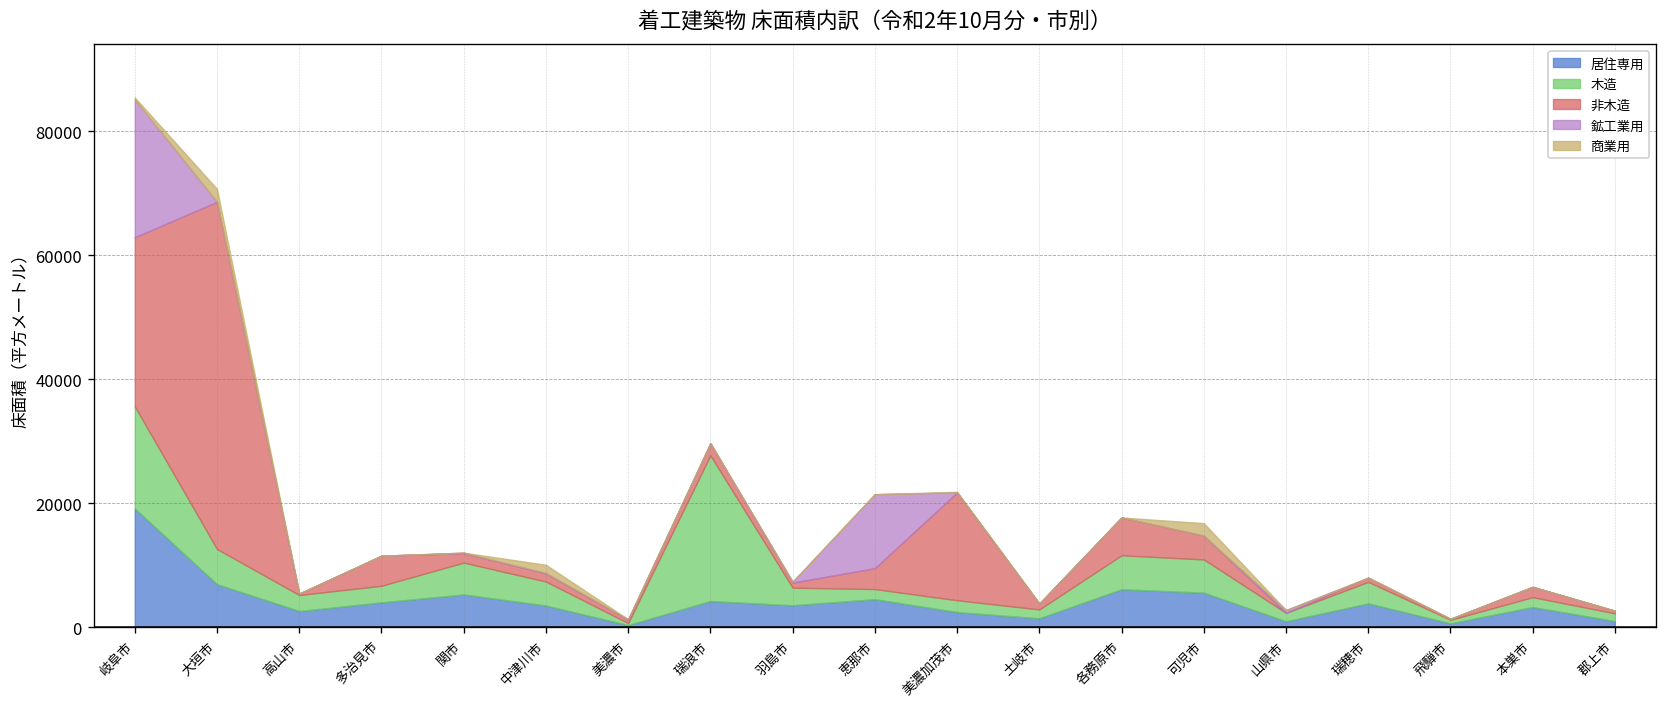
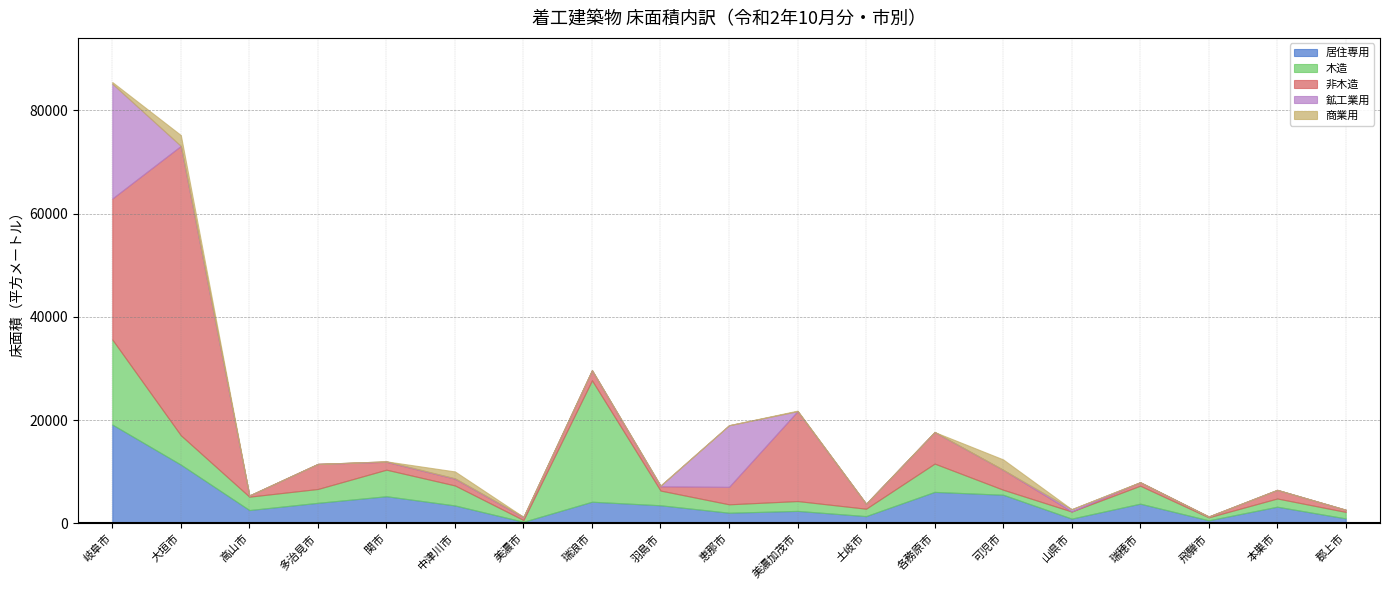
居住専用, 大垣市: 7000 -> 11000
居住専用, 恵那市: 5000 -> 2000
木造, 可児市: 5000 -> 1000
